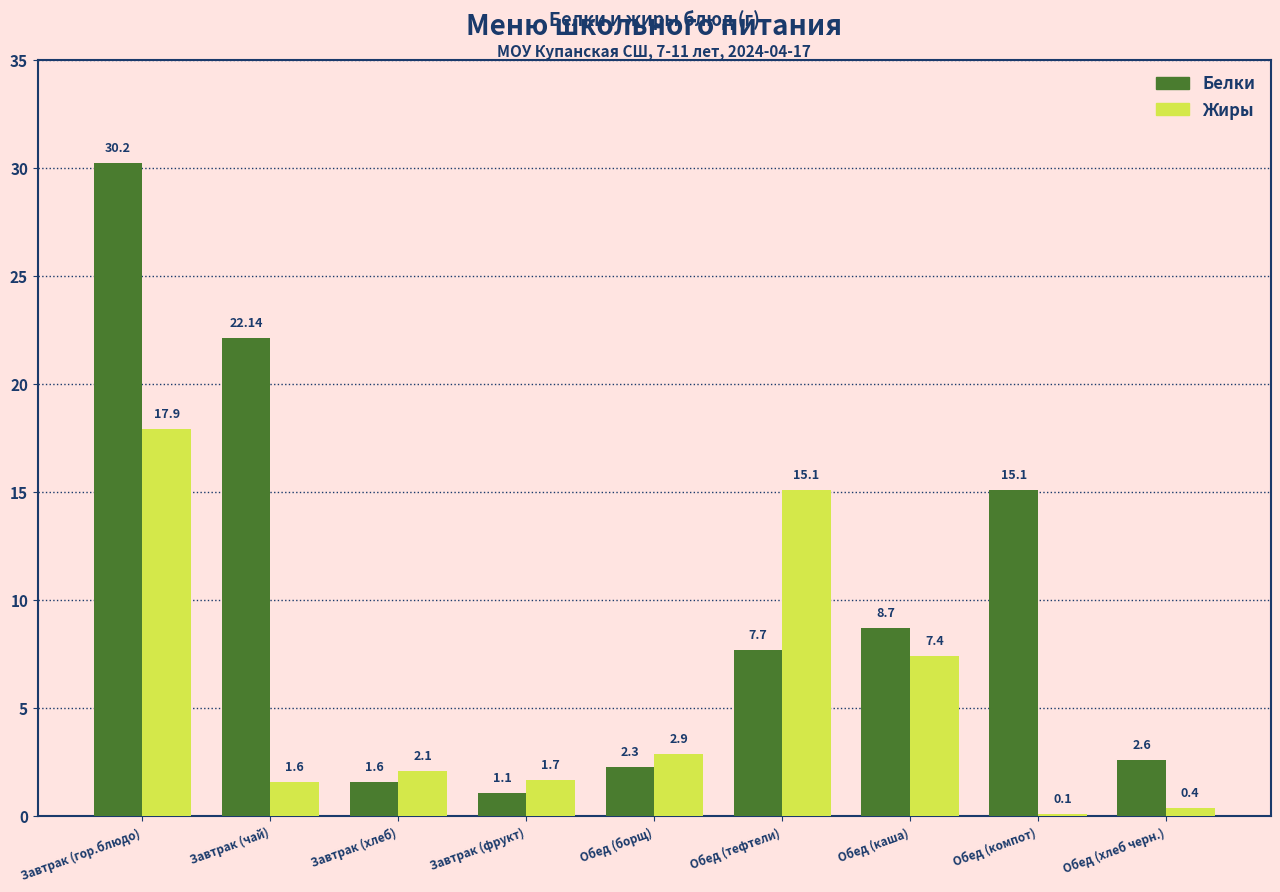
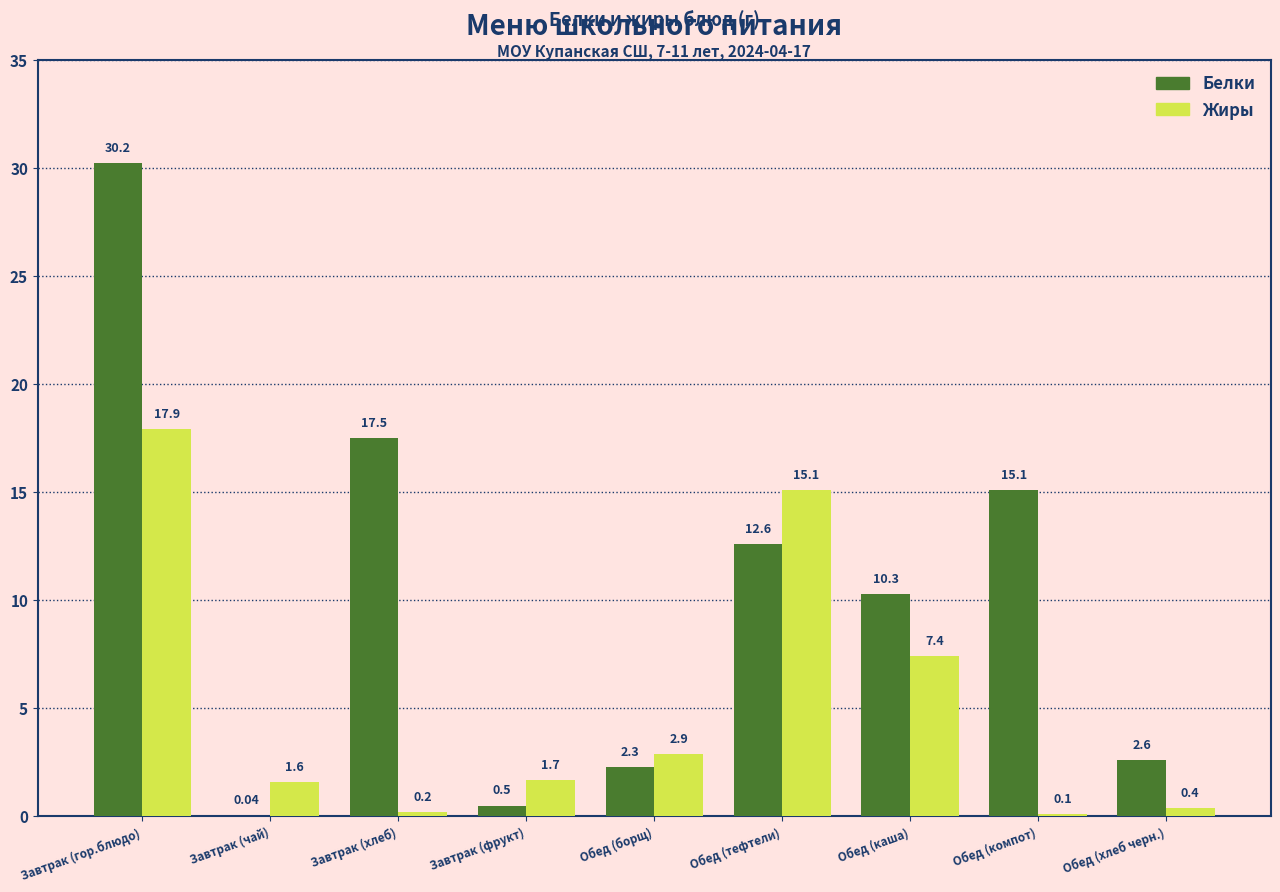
Белки, Завтрак (чай): 22.14 -> 0.04
Белки, Завтрак (хлеб): 1.6 -> 17.5
Жиры, Завтрак (хлеб): 2.1 -> 0.2
Белки, Завтрак (фрукт): 1.1 -> 0.5
Белки, Обед (тефтели): 7.7 -> 12.6
Белки, Обед (каша): 8.7 -> 10.3
